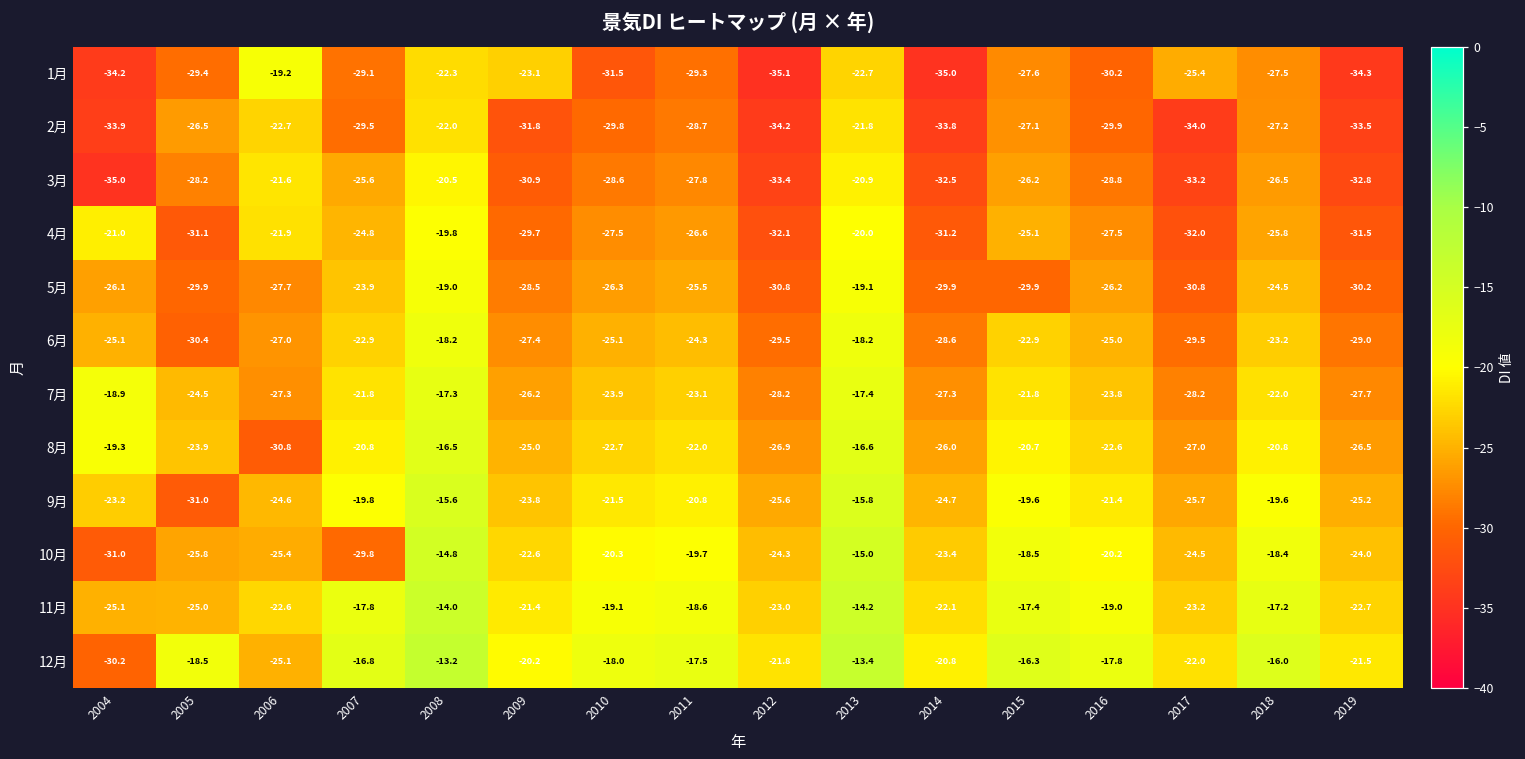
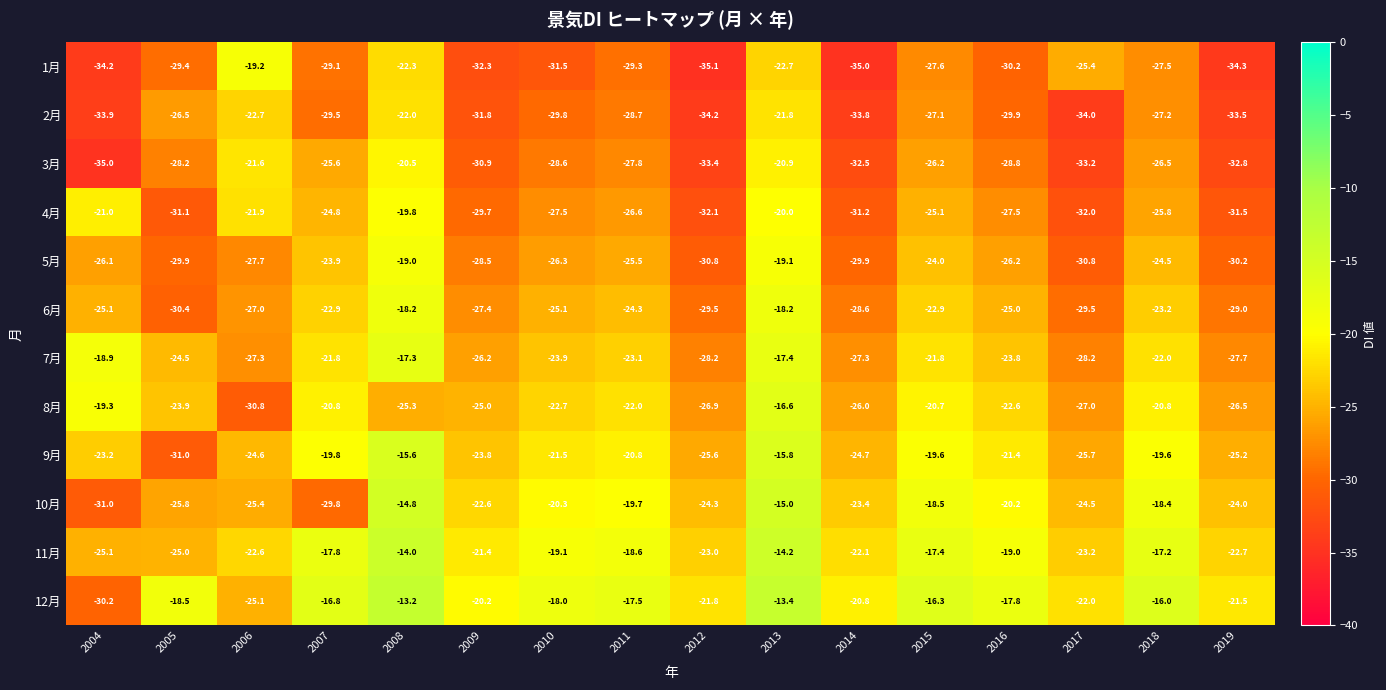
1月, 2009: -23.1 -> -32.3
5月, 2015: -29.9 -> -24.0
8月, 2008: -16.5 -> -25.3
